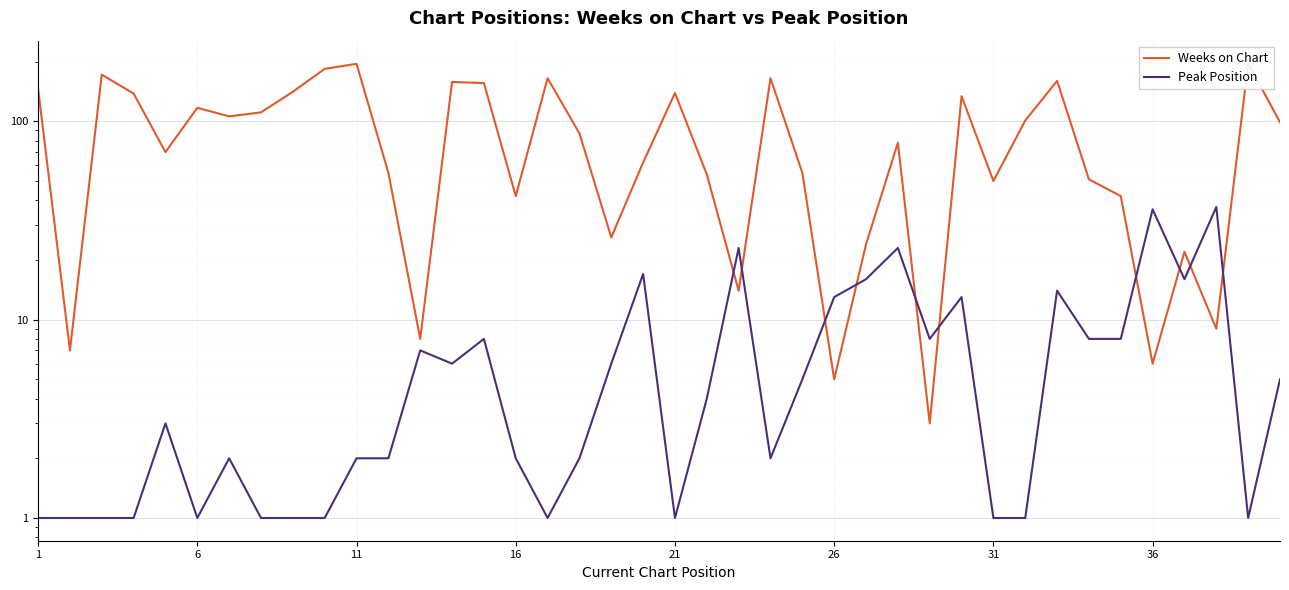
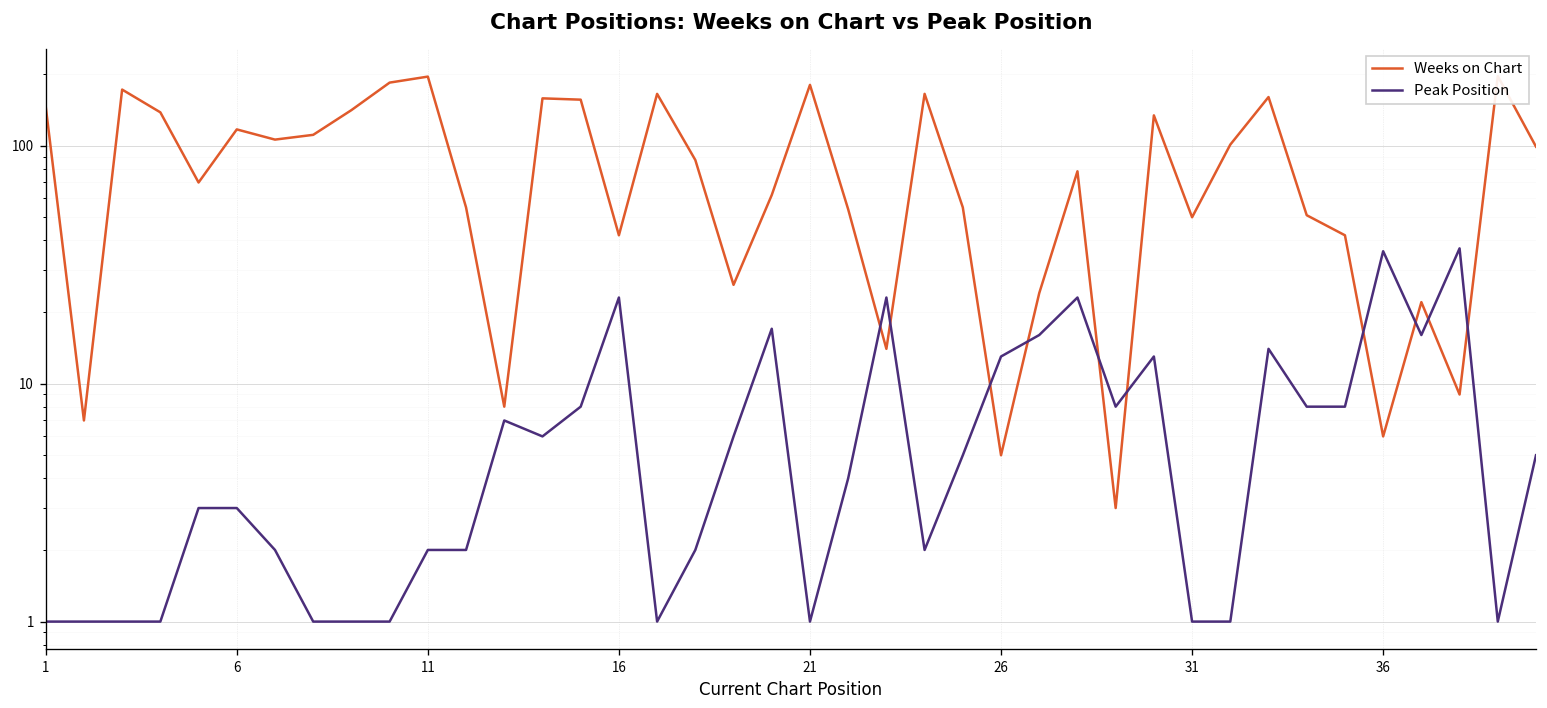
Peak Position, 6: 1 -> 3
Peak Position, 16: 2 -> 23
Weeks on Chart, 21: 140 -> 180
